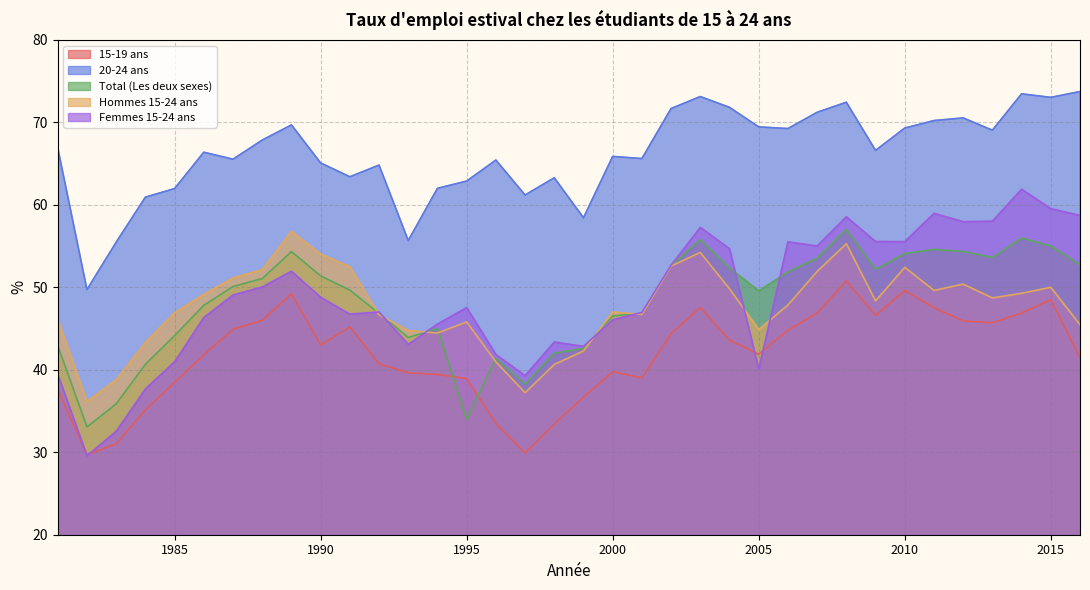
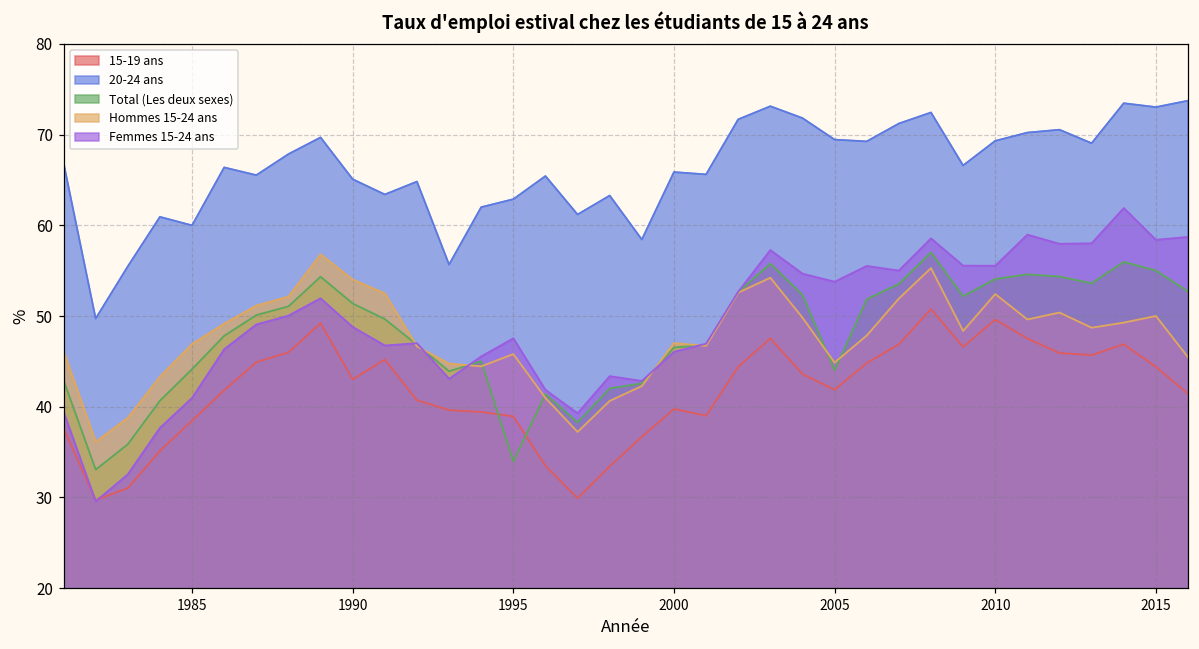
20-24 ans, 1985: 62 -> 60
Total (Les deux sexes), 2005: 50 -> 44
Femmes 15-24 ans, 2005: 40 -> 54
15-19 ans, 2015: 49 -> 44
Femmes 15-24 ans, 2015: 60 -> 58
